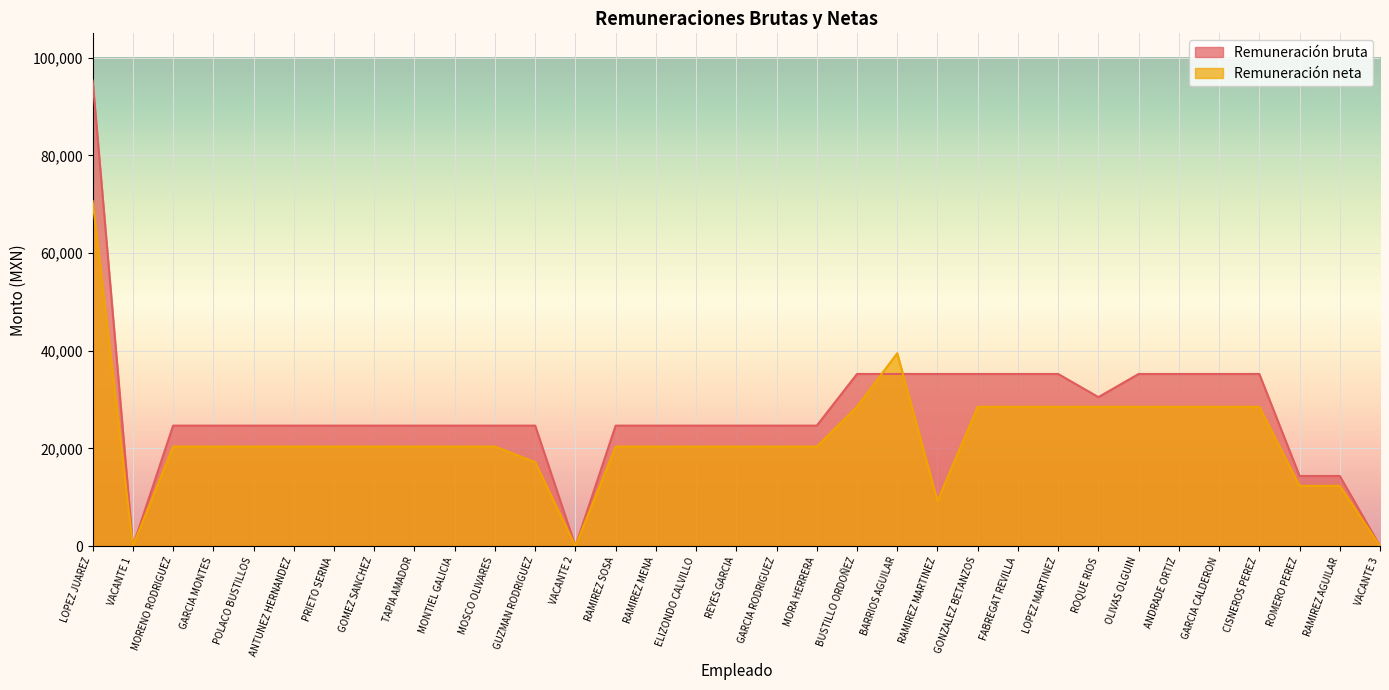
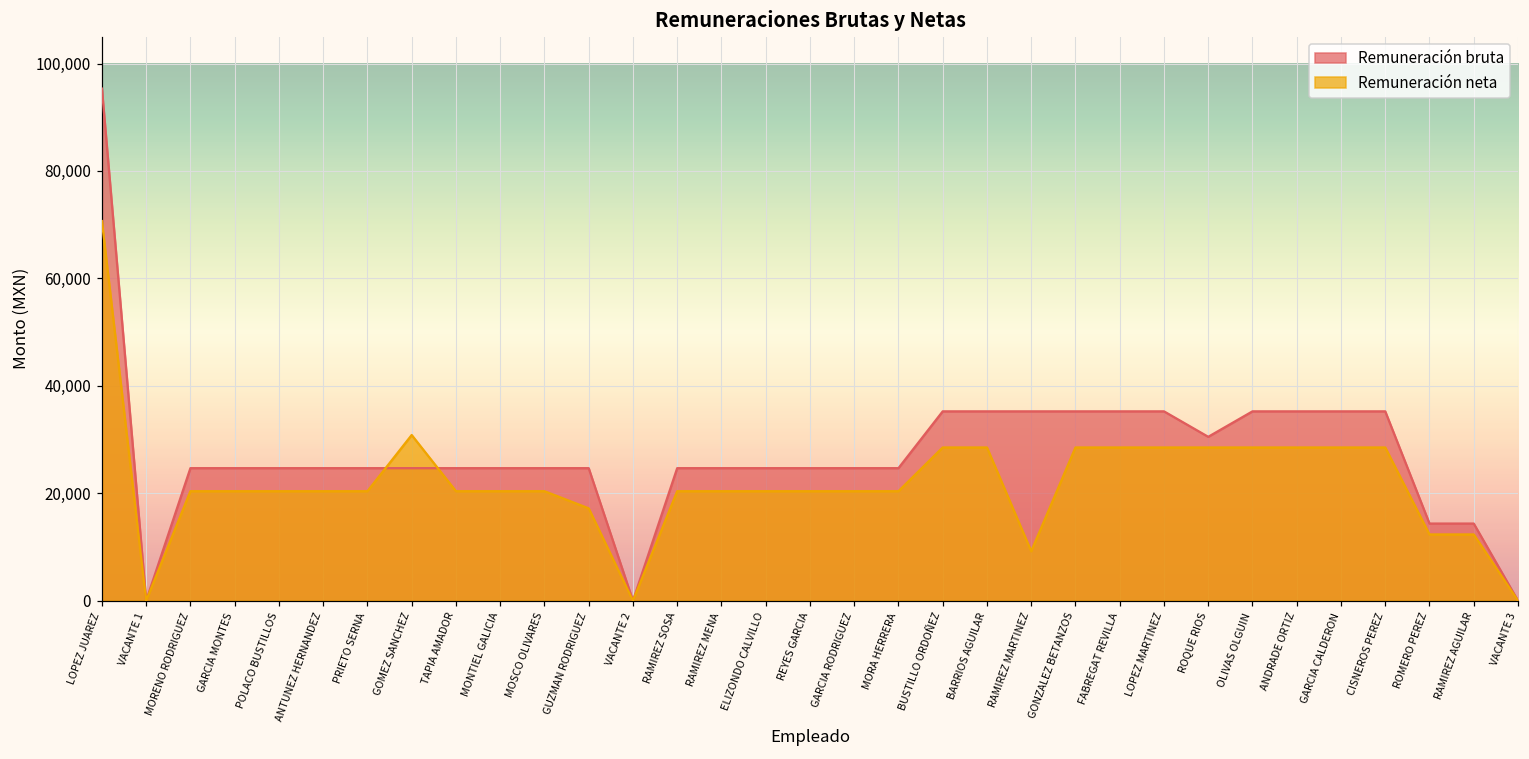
Remuneración neta, GOMEZ SANCHEZ: 20,000 -> 31,000
Remuneración neta, BARRIOS AGUILAR: 39,000 -> 29,000
